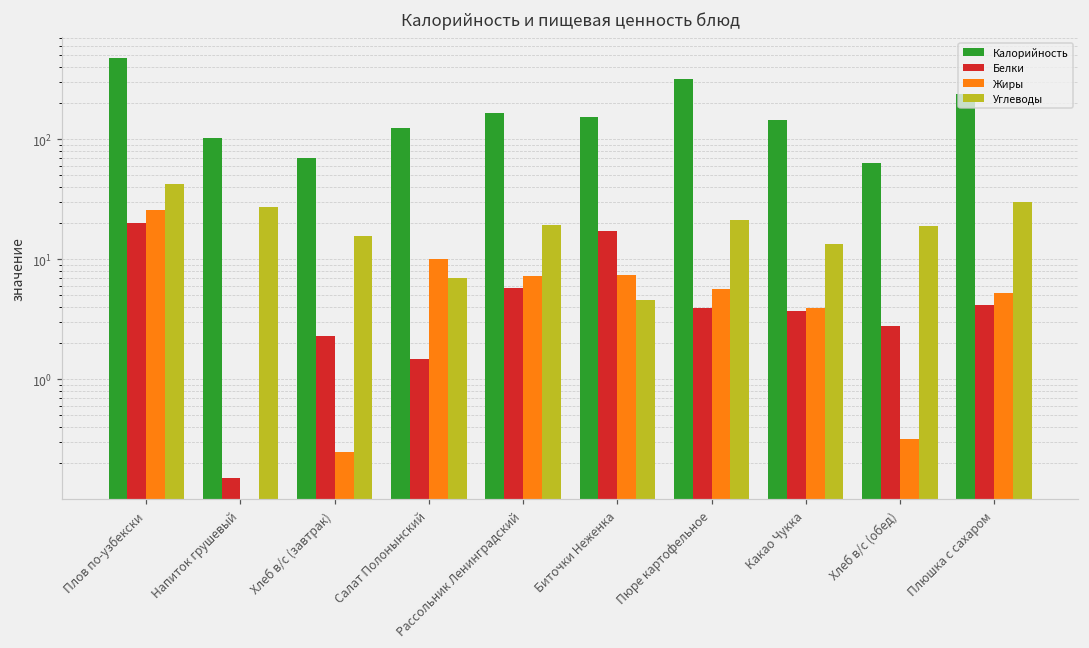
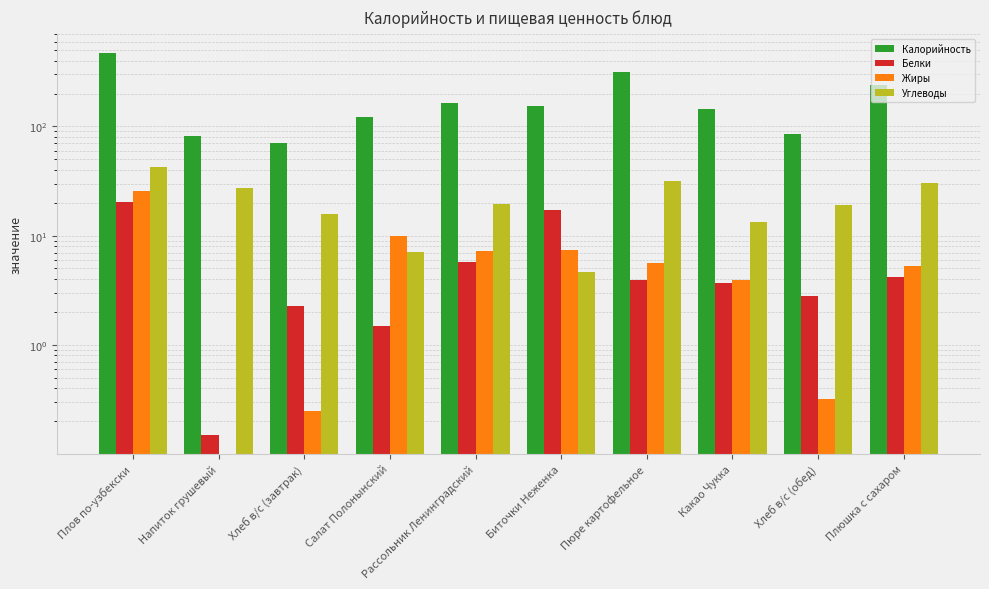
Калорийность, Напиток грушевый: 100 -> 80
Углеводы, Пюре картофельное: 21 -> 32
Калорийность, Хлеб в/с (обед): 60 -> 90
